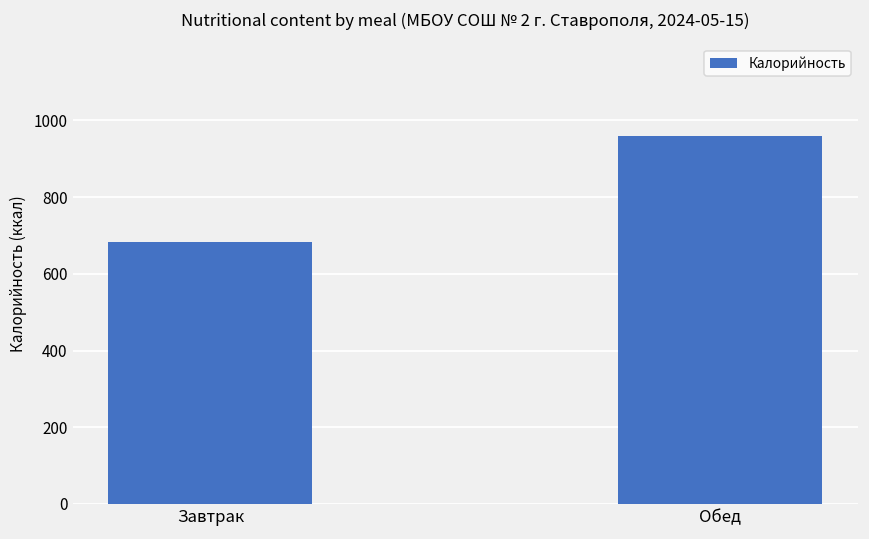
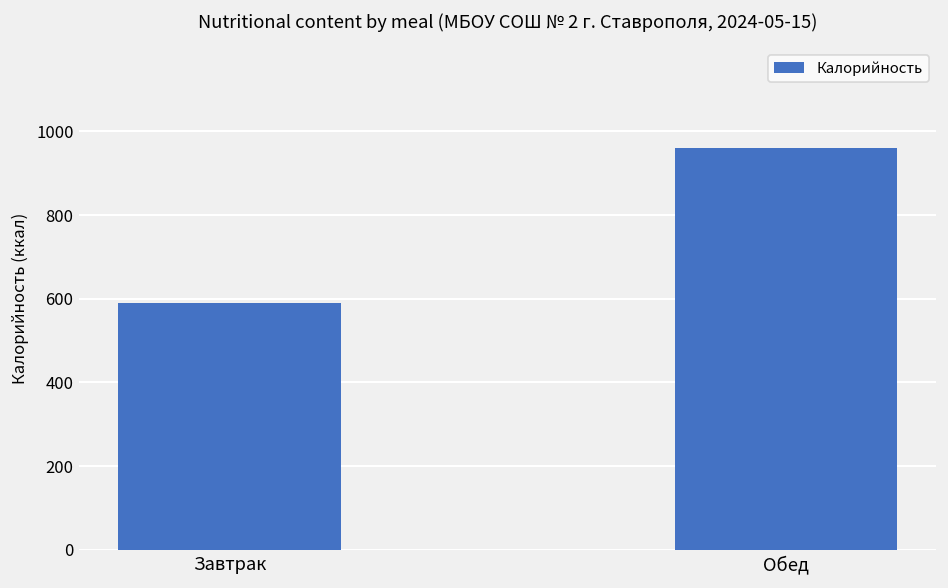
Завтрак: 680 -> 590
